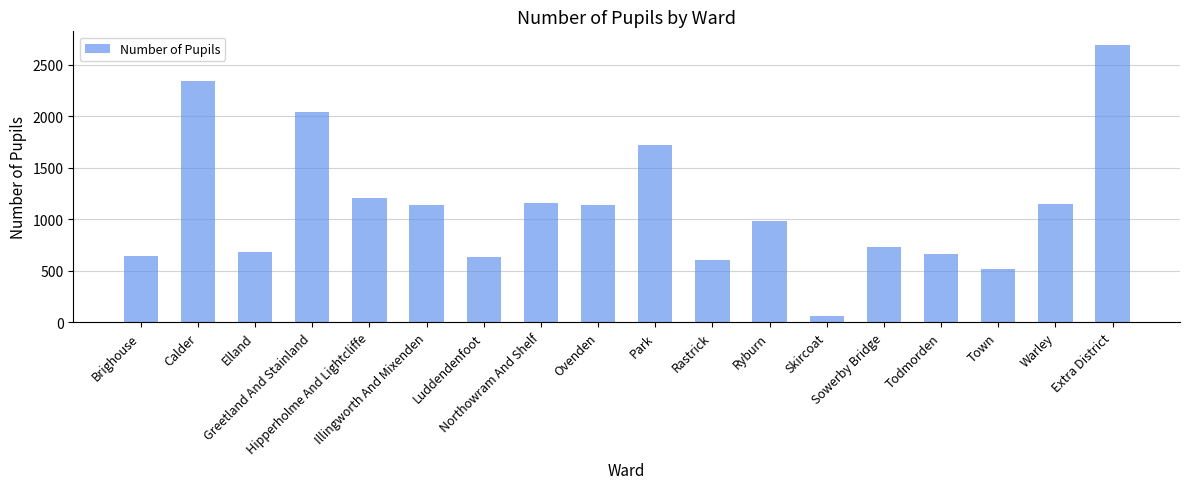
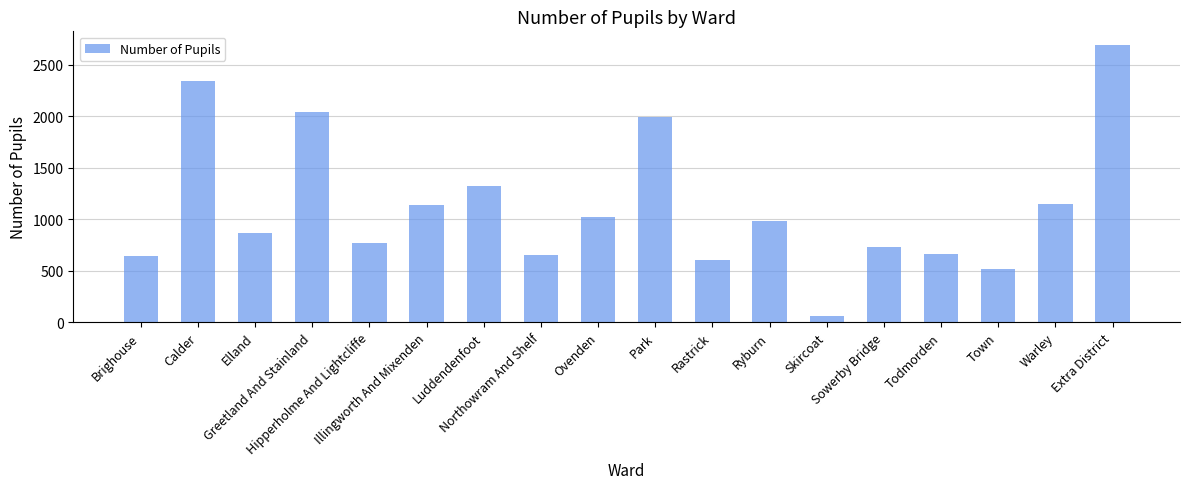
Elland: 680 -> 860
Hipperholme And Lightcliffe: 1200 -> 770
Luddendenfoot: 630 -> 1320
Northowram And Shelf: 1160 -> 650
Ovenden: 1140 -> 1020
Park: 1720 -> 2000
